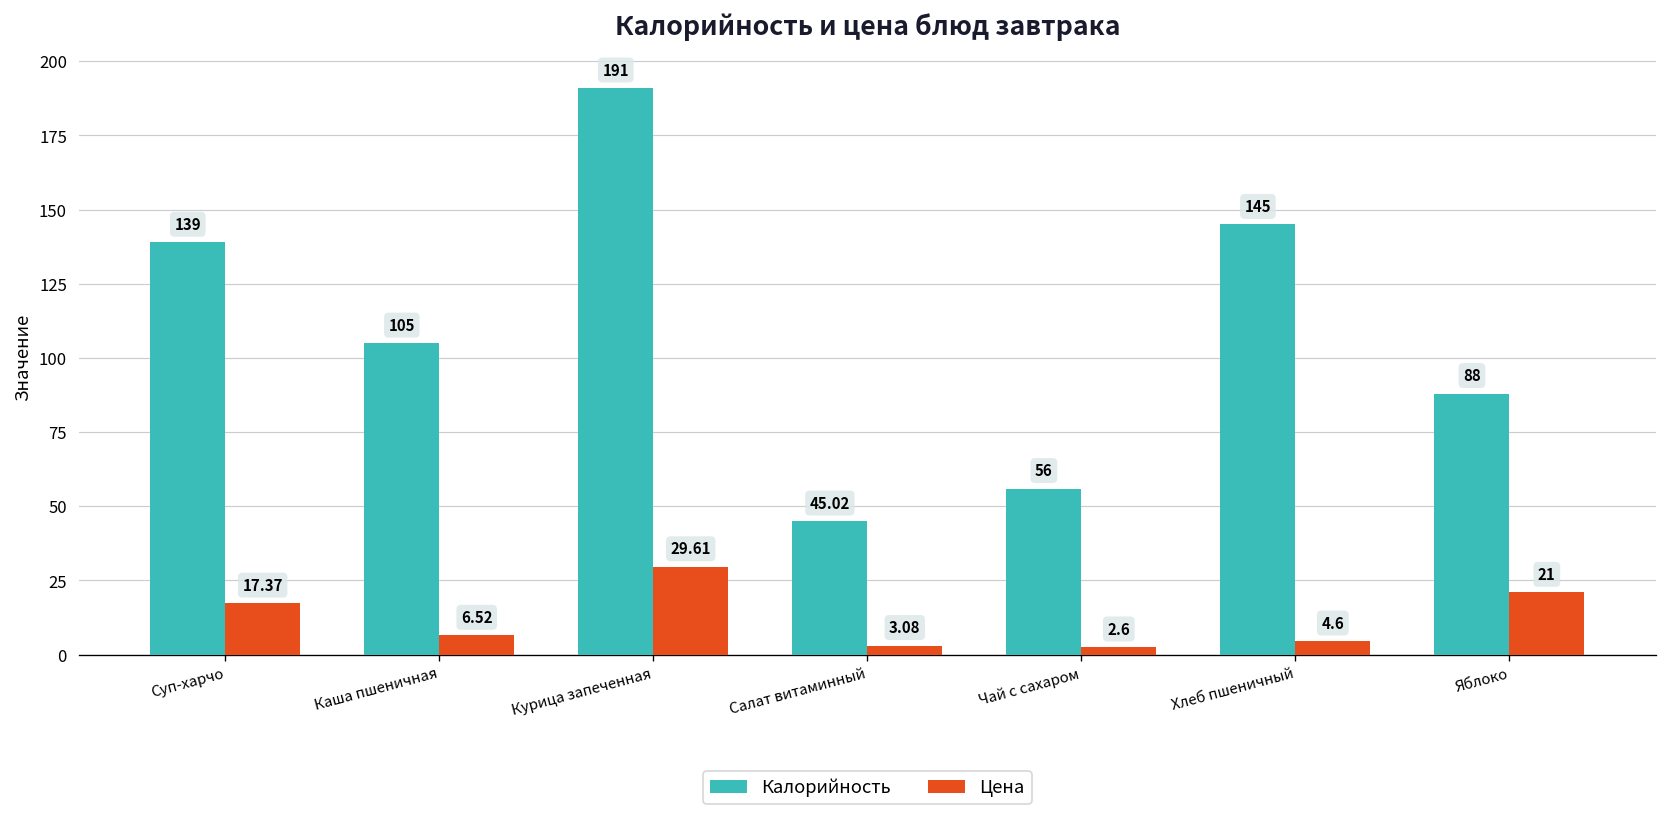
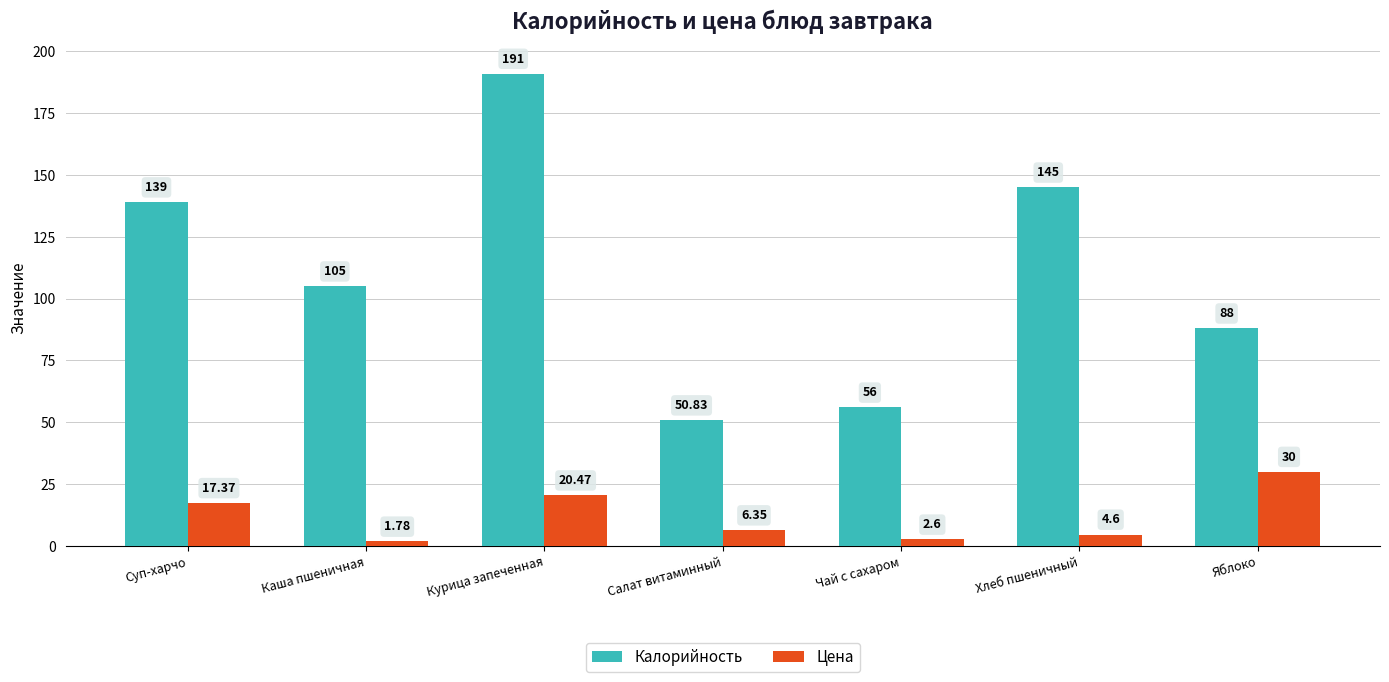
Цена, Каша пшеничная: 6.52 -> 1.78
Цена, Курица запеченная: 29.61 -> 20.47
Калорийность, Салат витаминный: 45.02 -> 50.83
Цена, Салат витаминный: 3.08 -> 6.35
Цена, Яблоко: 21 -> 30
